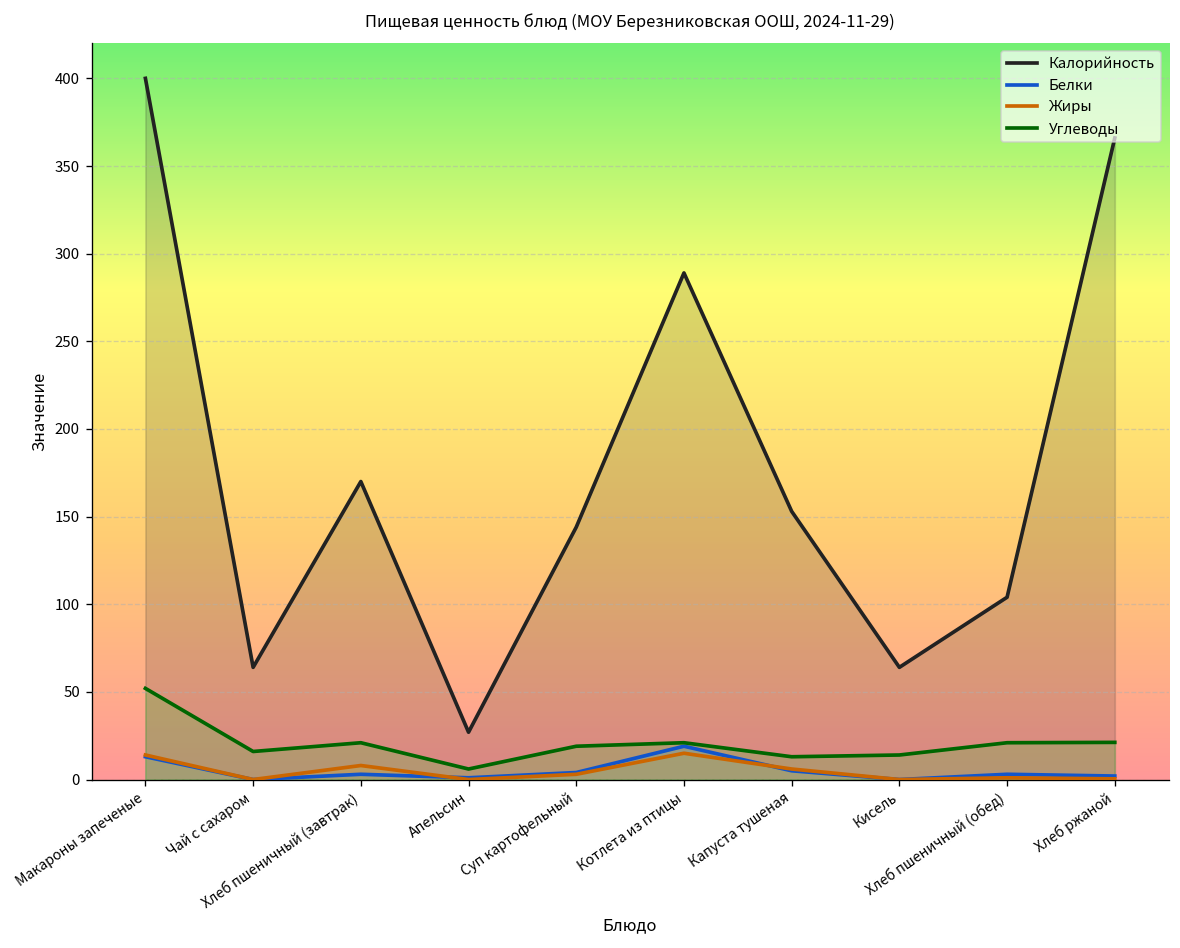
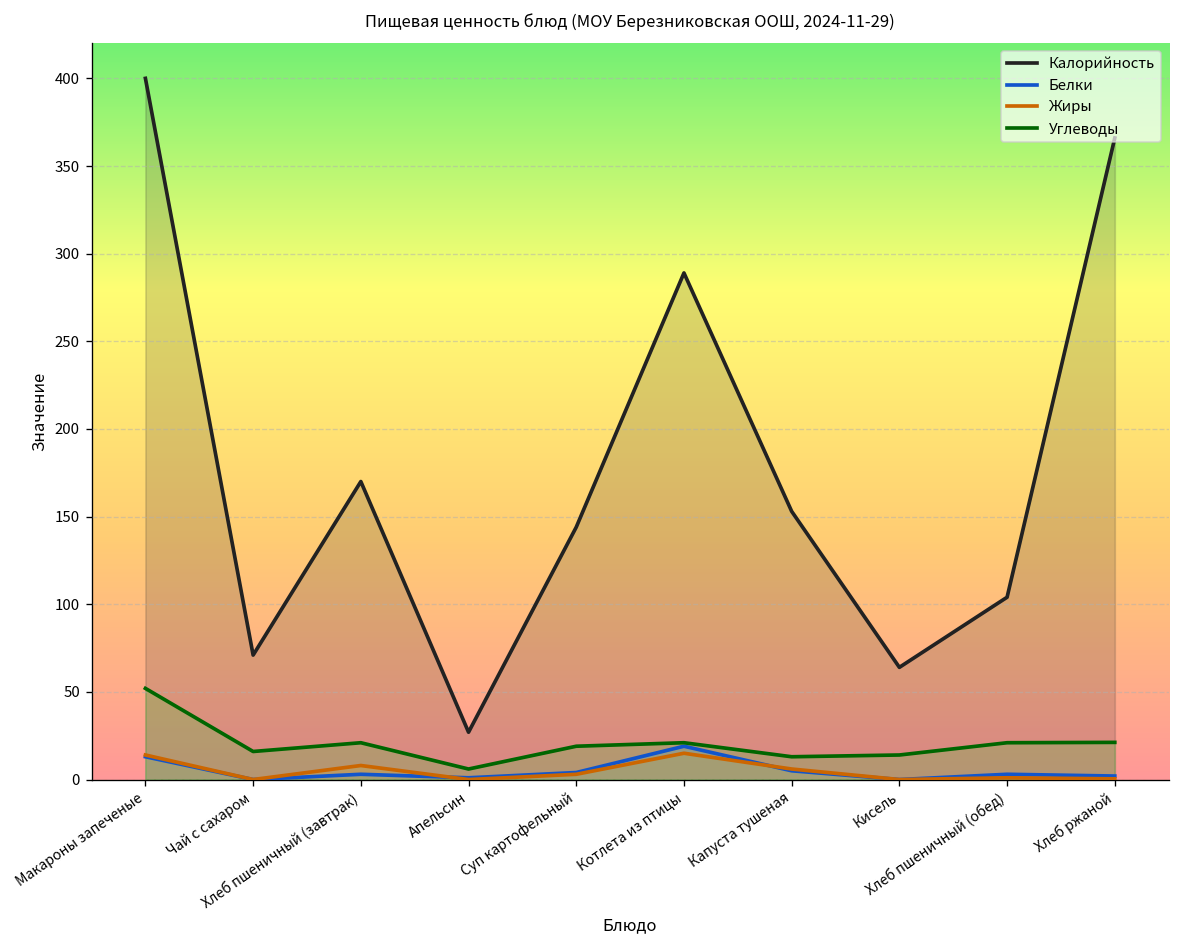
Калорийность, Чай с сахаром: 64 -> 71
